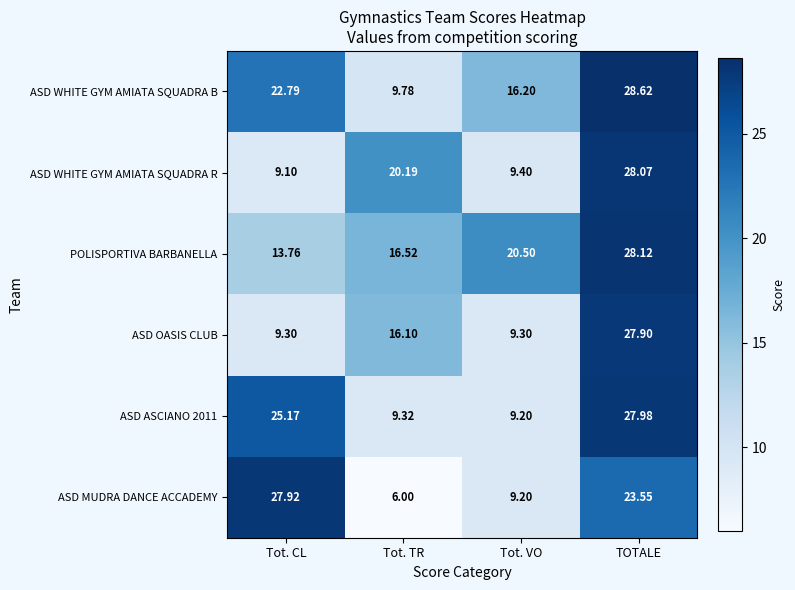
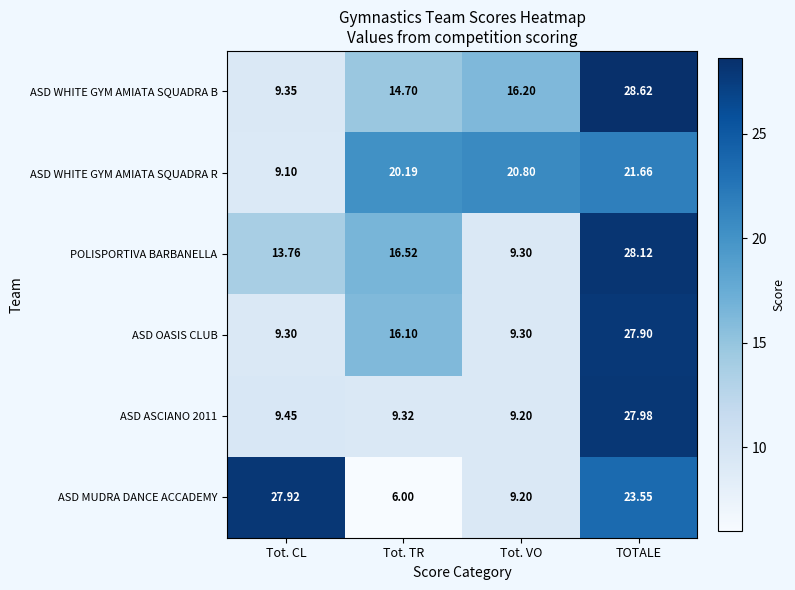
ASD WHITE GYM AMIATA SQUADRA B, Tot. CL: 22.79 -> 9.35
ASD WHITE GYM AMIATA SQUADRA B, Tot. TR: 9.78 -> 14.70
ASD WHITE GYM AMIATA SQUADRA R, Tot. VO: 9.40 -> 20.80
ASD WHITE GYM AMIATA SQUADRA R, TOTALE: 28.07 -> 21.66
POLISPORTIVA BARBANELLA, Tot. VO: 20.50 -> 9.30
ASD ASCIANO 2011, Tot. CL: 25.17 -> 9.45
